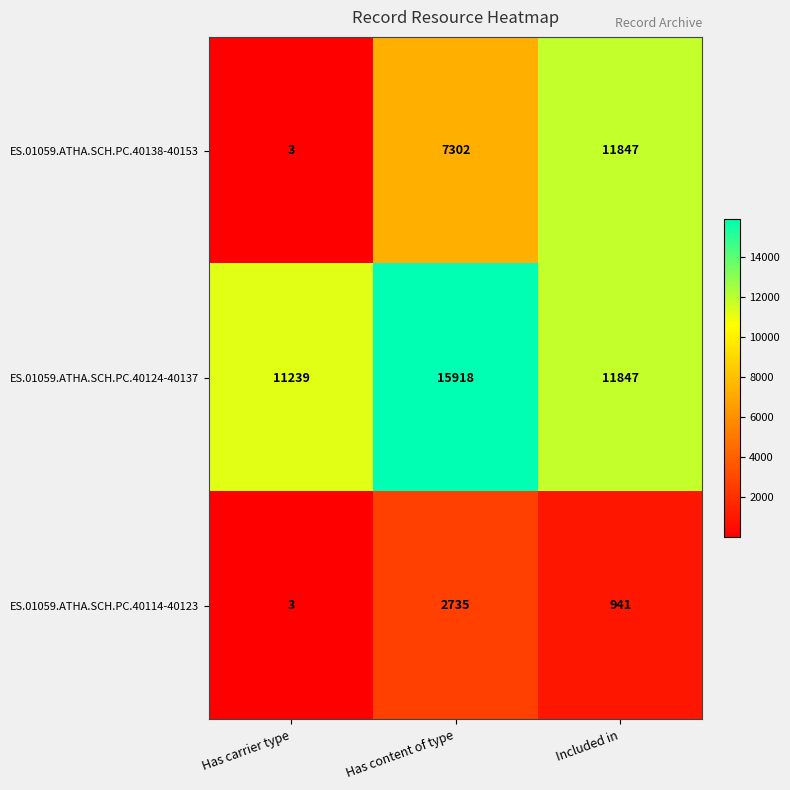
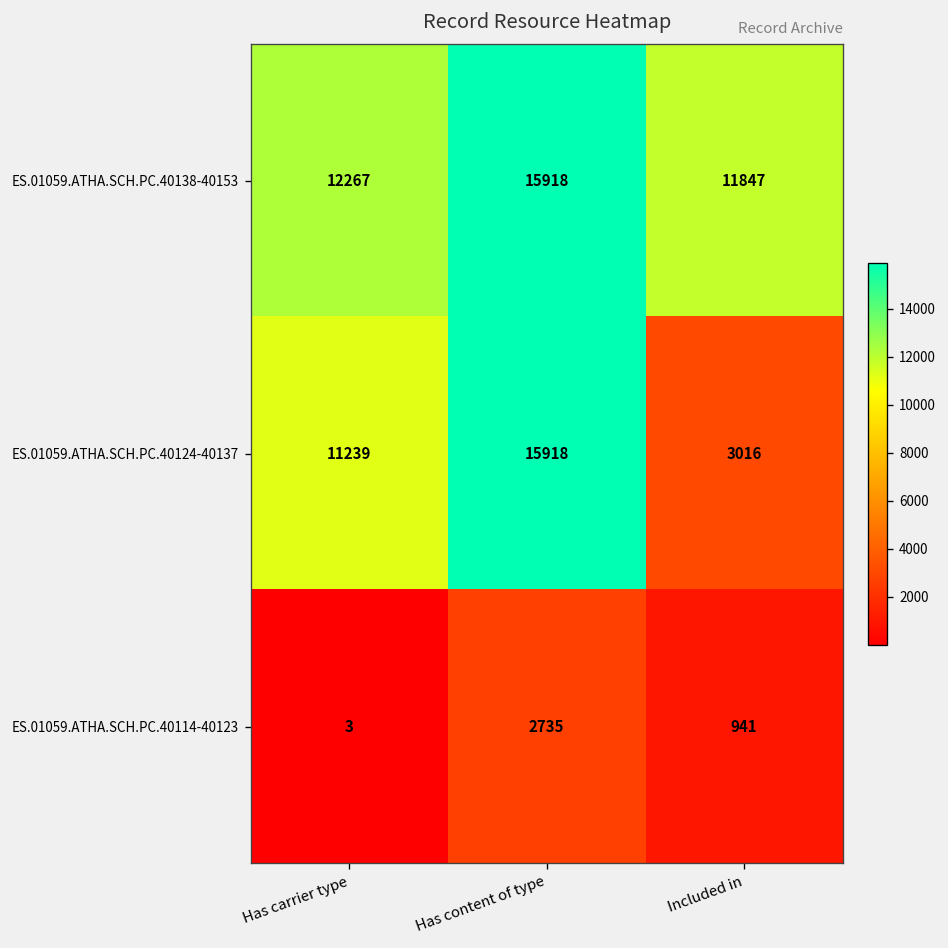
ES.01059.ATHA.SCH.PC.40138-40153, Has carrier type: 3 -> 12267
ES.01059.ATHA.SCH.PC.40138-40153, Has content of type: 7302 -> 15918
ES.01059.ATHA.SCH.PC.40124-40137, Included in: 11847 -> 3016
